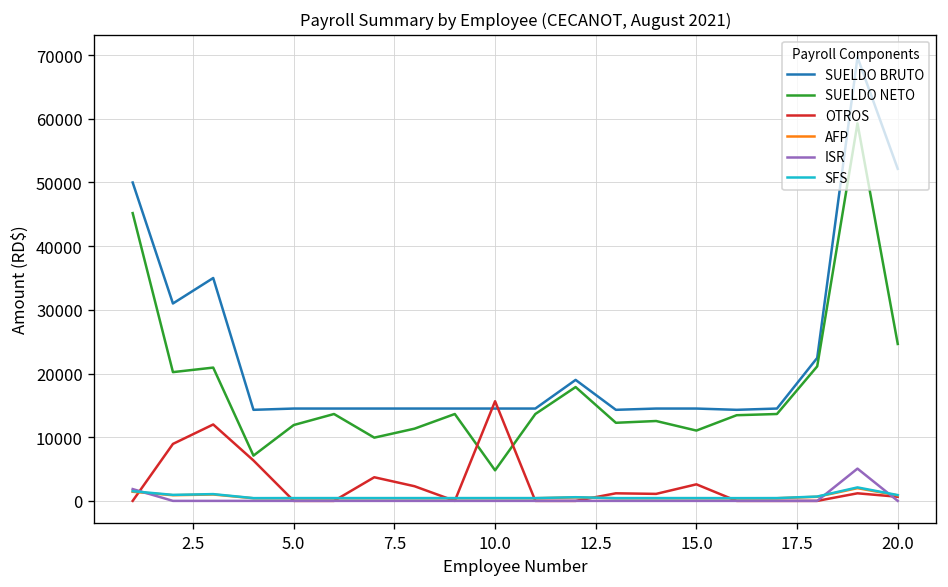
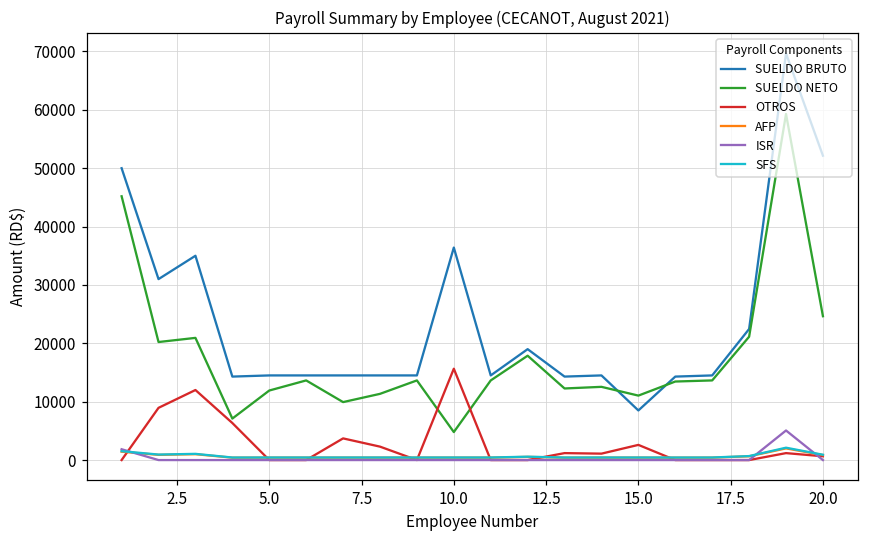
SUELDO BRUTO, 10.0: 15000 -> 36000
SUELDO BRUTO, 15.0: 15000 -> 8000
